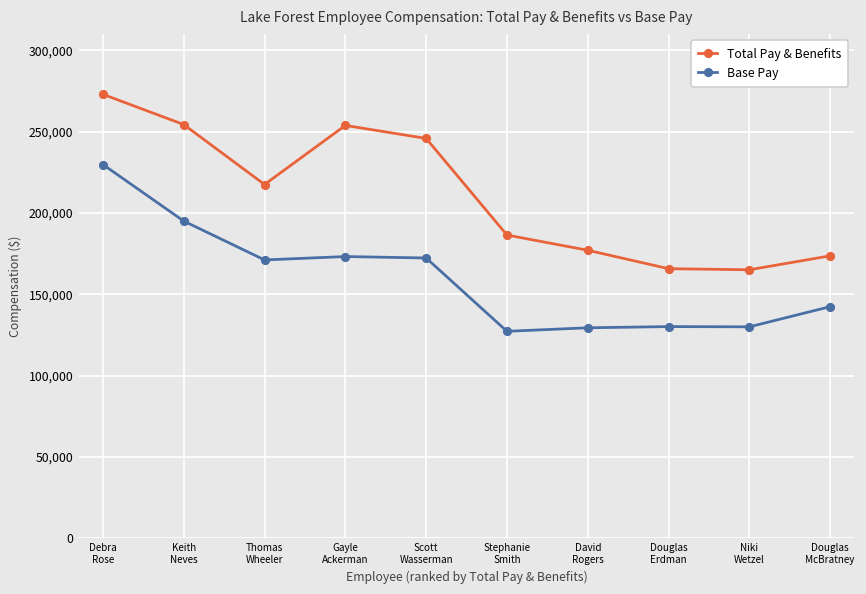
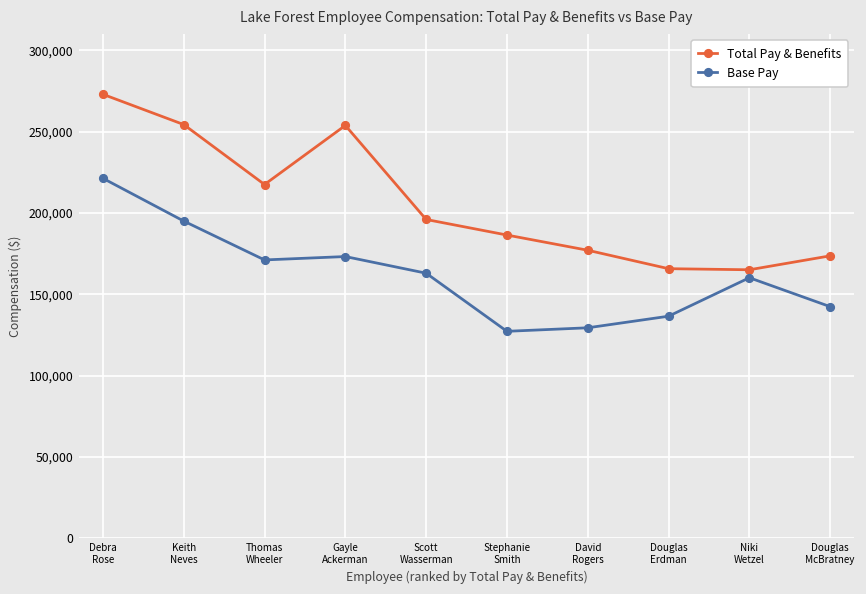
Base Pay, Debra Rose: 230,000 -> 221,000
Total Pay & Benefits, Scott Wasserman: 246,000 -> 196,000
Base Pay, Scott Wasserman: 172,000 -> 163,000
Base Pay, Douglas Erdman: 130,000 -> 137,000
Base Pay, Niki Wetzel: 130,000 -> 160,000
